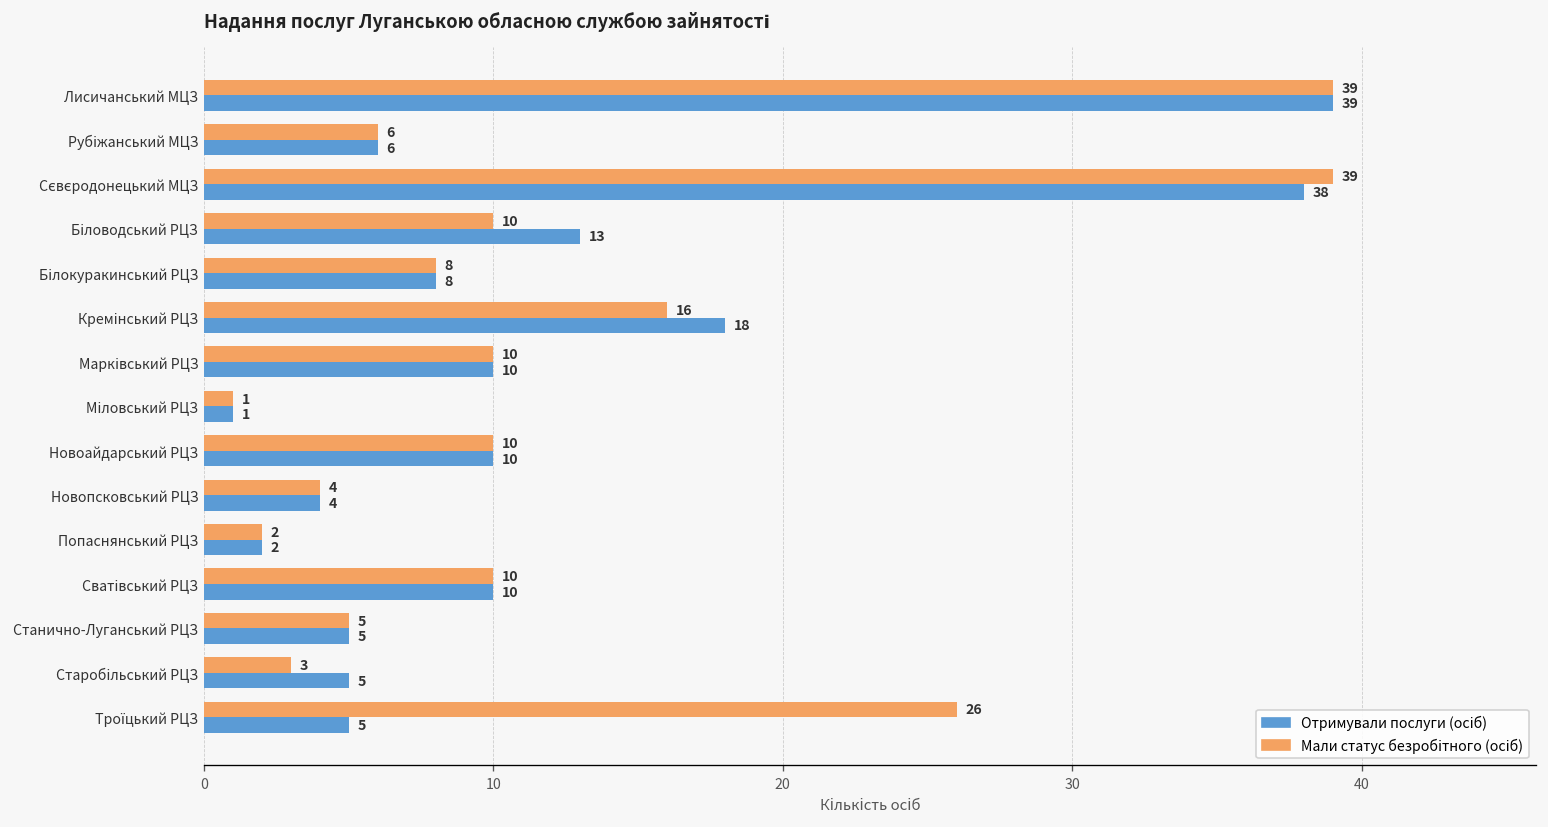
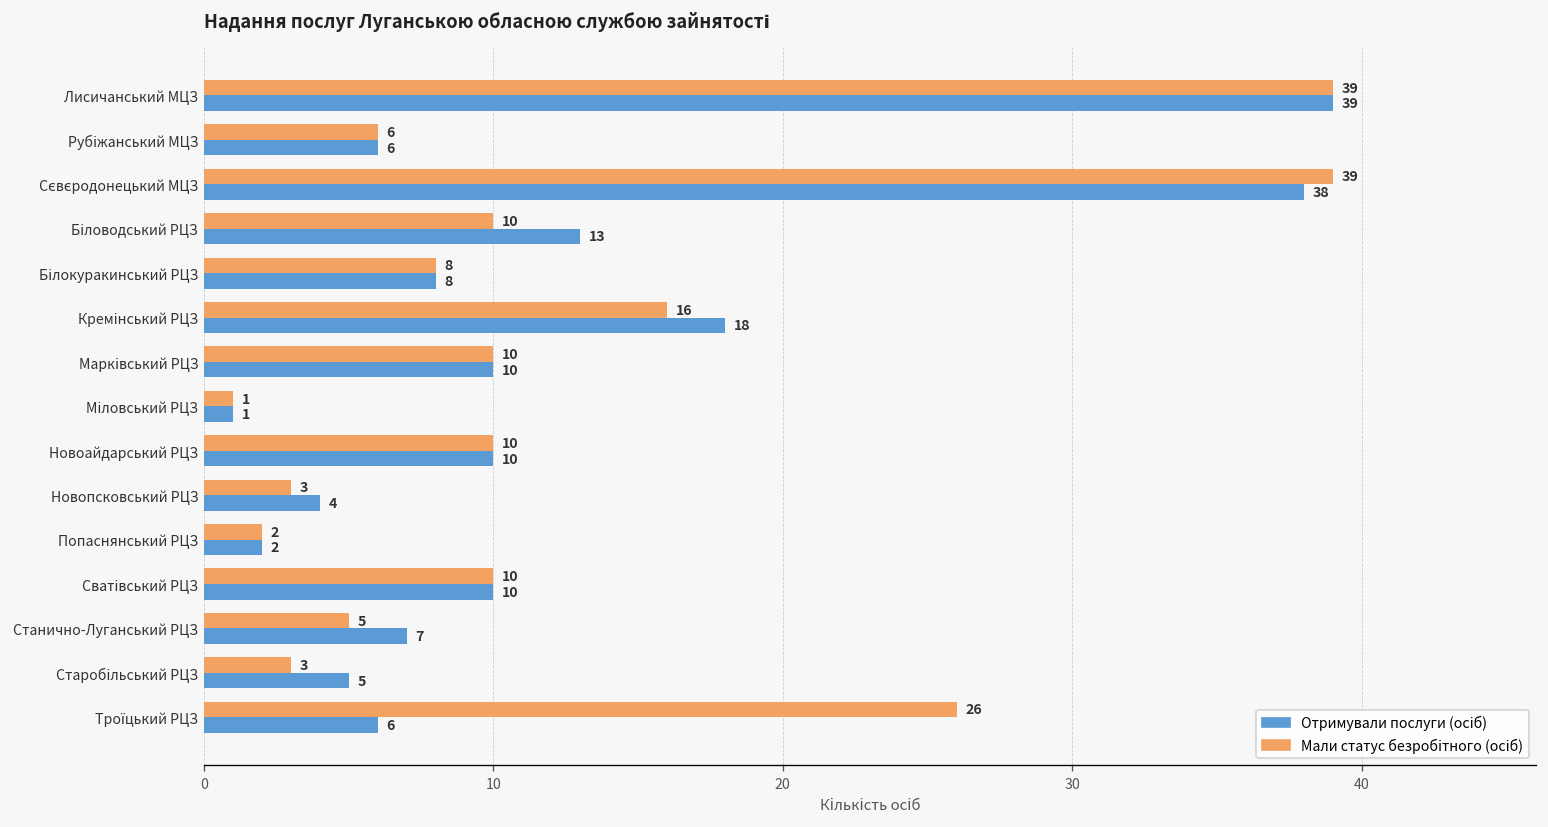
Мали статус безробітного (осіб), Новопсковський РЦЗ: 4 -> 3
Отримували послуги (осіб), Станично-Луганський РЦЗ: 5 -> 7
Отримували послуги (осіб), Троїцький РЦЗ: 5 -> 6
